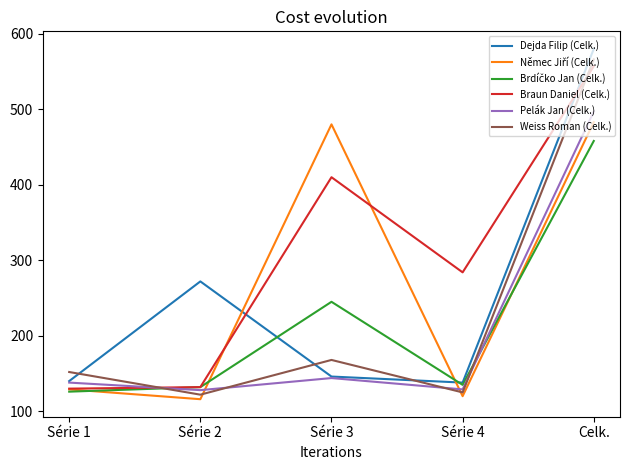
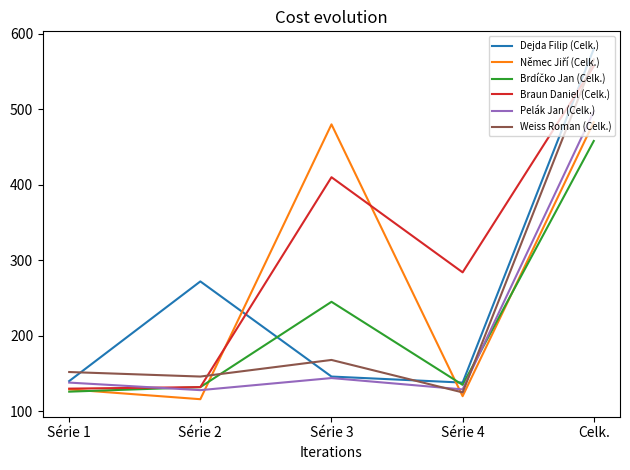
Weiss Roman (Celk.), Série 2: 120 -> 150
